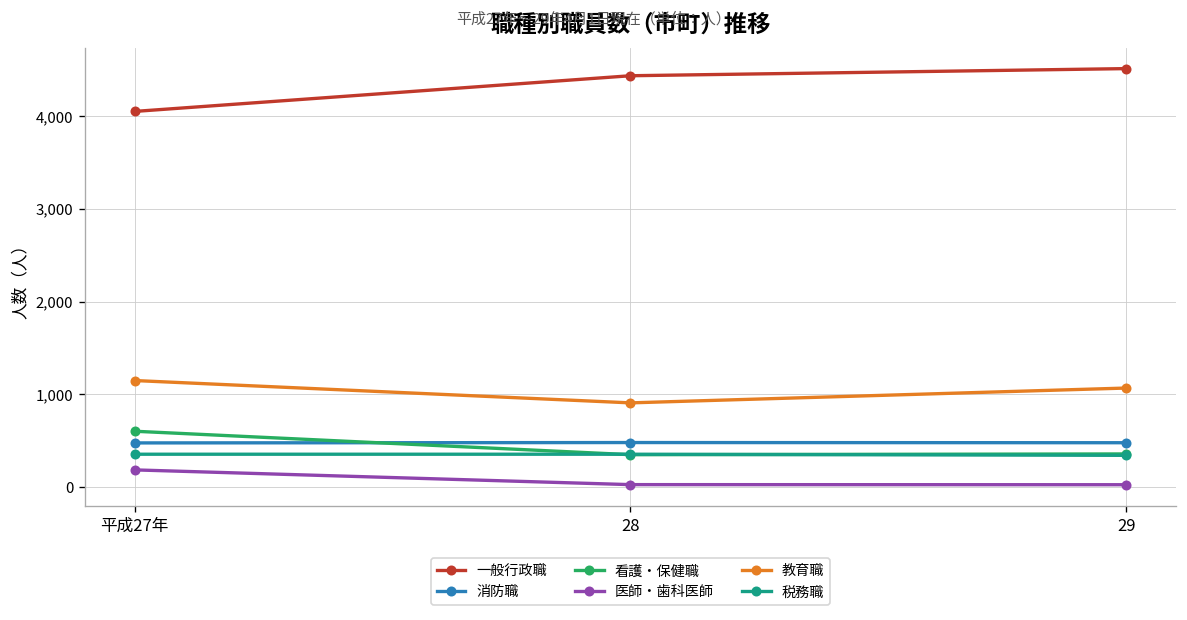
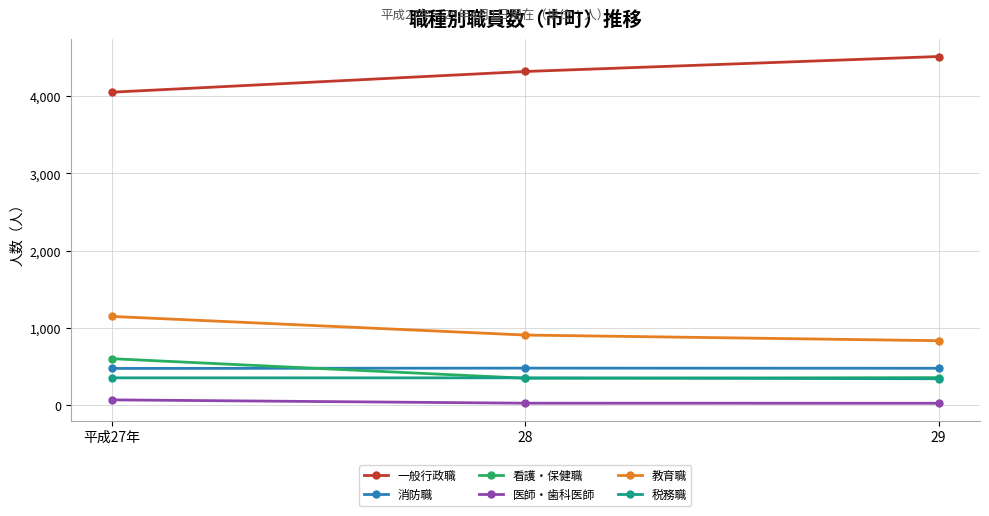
医師・歯科医師, 平成27年: 200 -> 100
一般行政職, 28: 4,400 -> 4,300
教育職, 29: 1,100 -> 800
